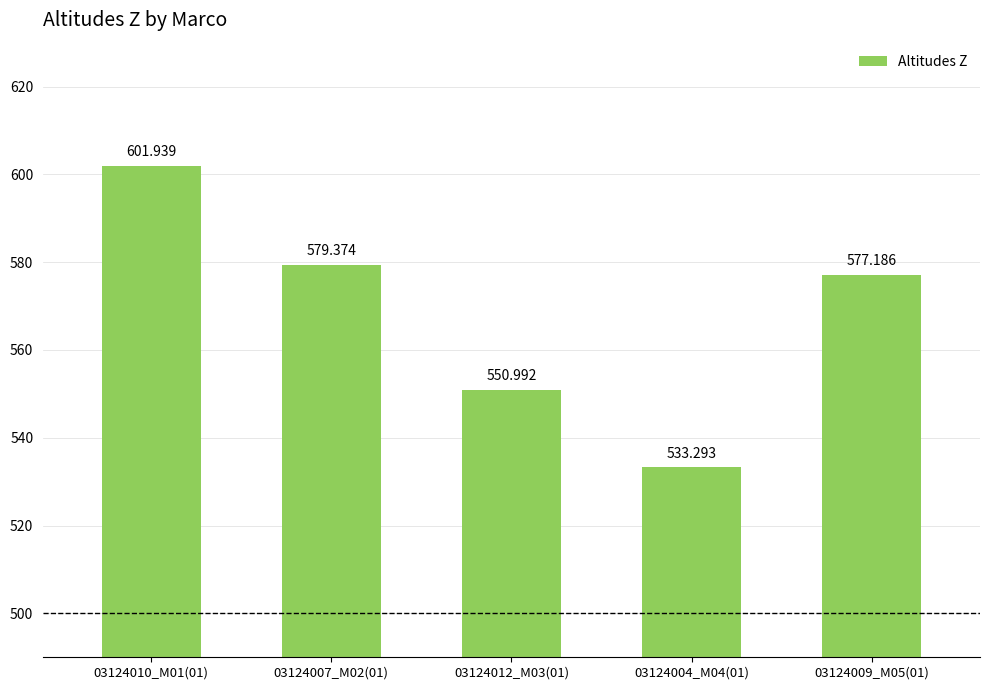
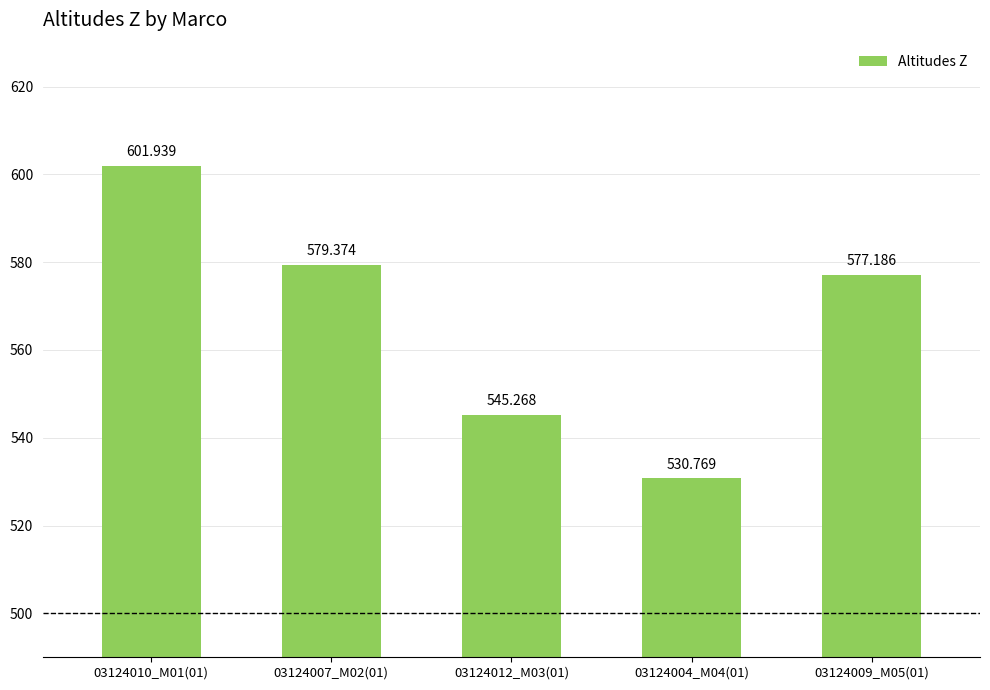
03124012_M03(01): 550.992 -> 545.268
03124004_M04(01): 533.293 -> 530.769
